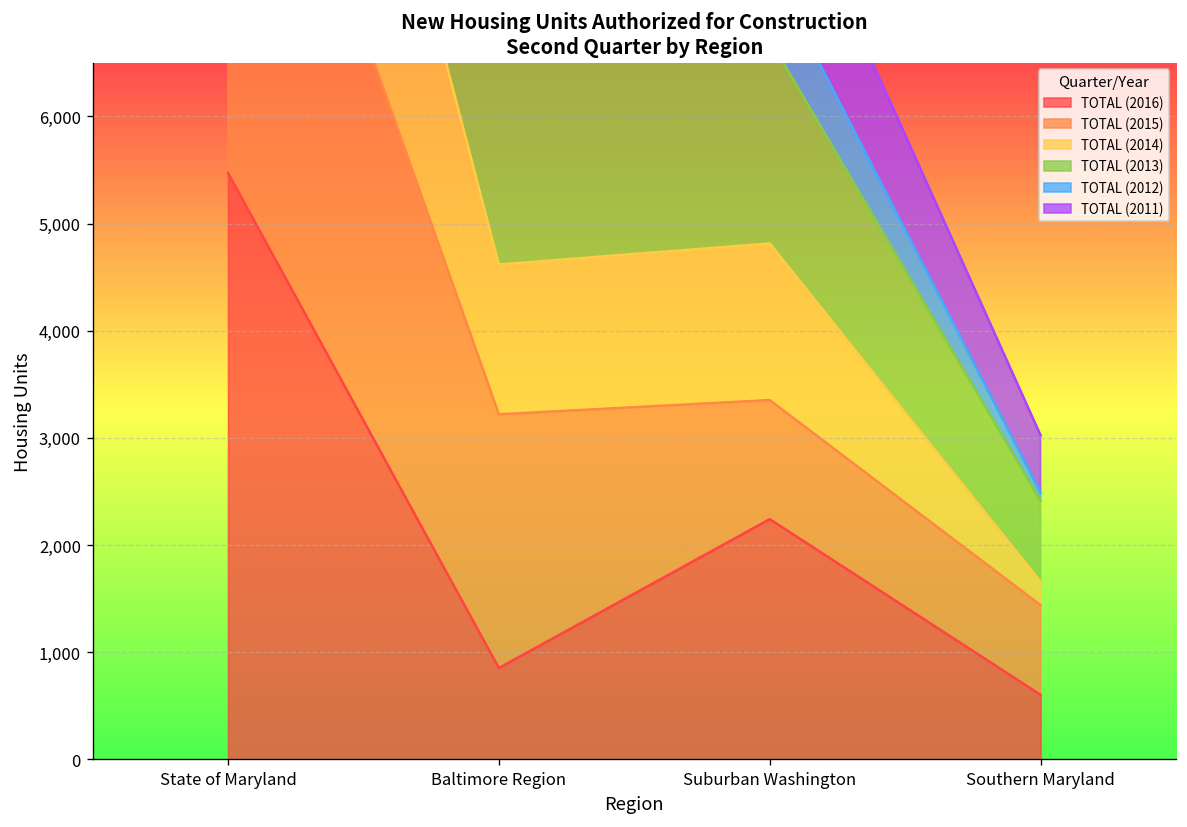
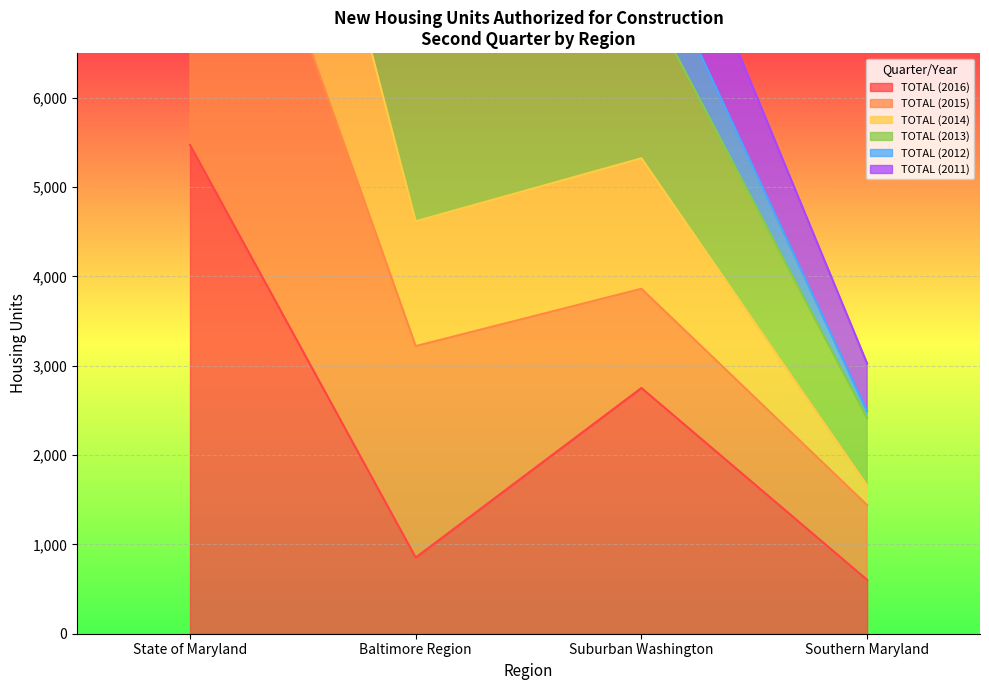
TOTAL (2016), Suburban Washington: 2,200 -> 2,800
